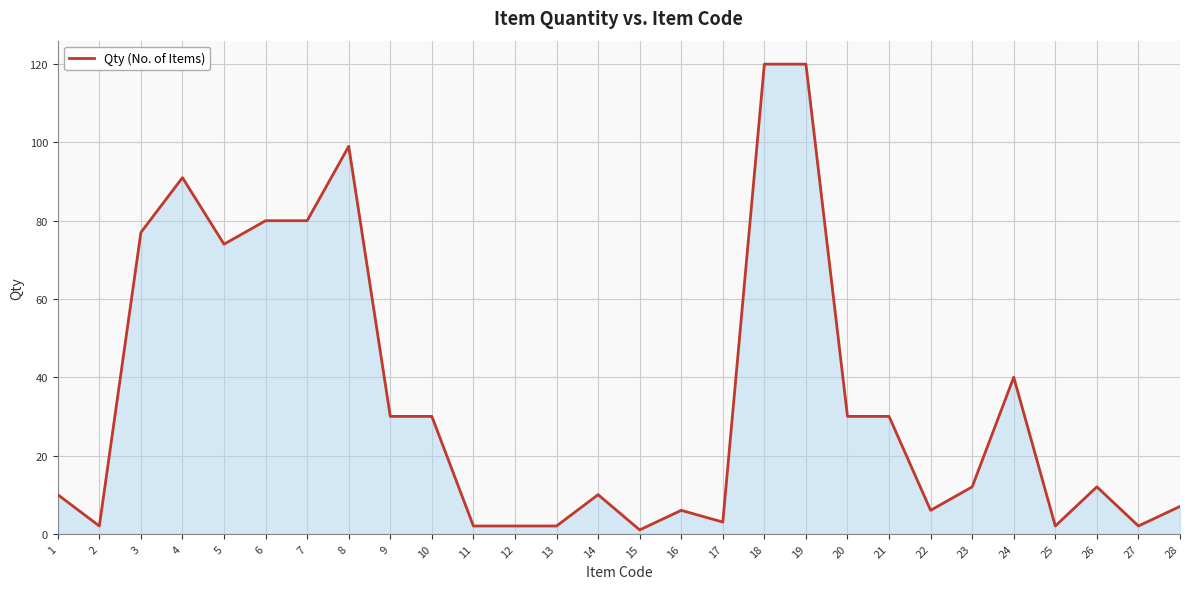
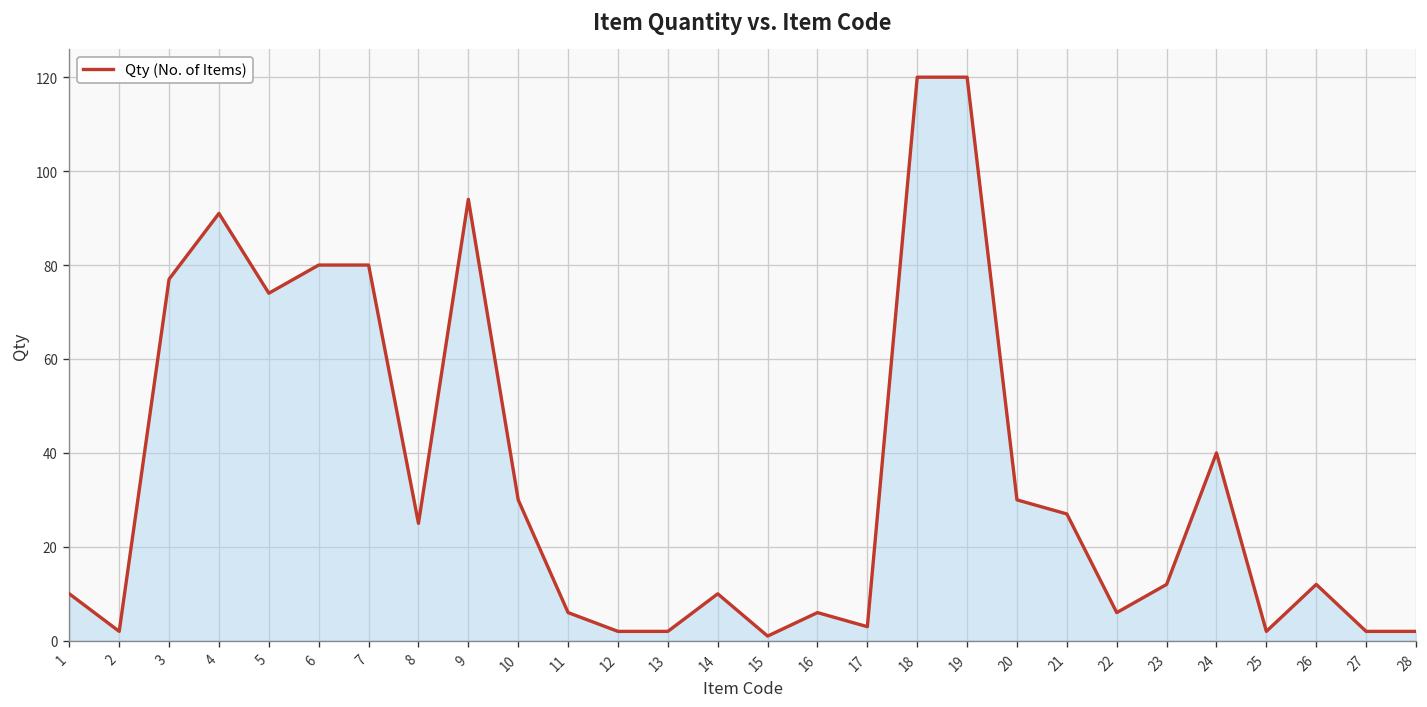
8: 99 -> 25
9: 30 -> 94
11: 2 -> 6
21: 30 -> 27
28: 7 -> 2
